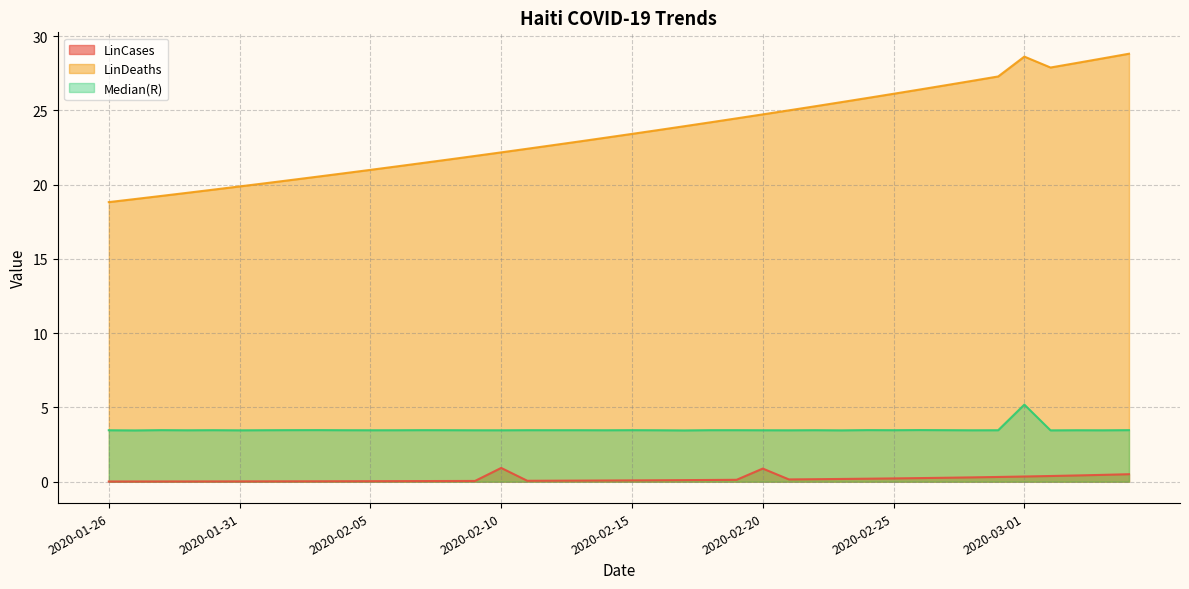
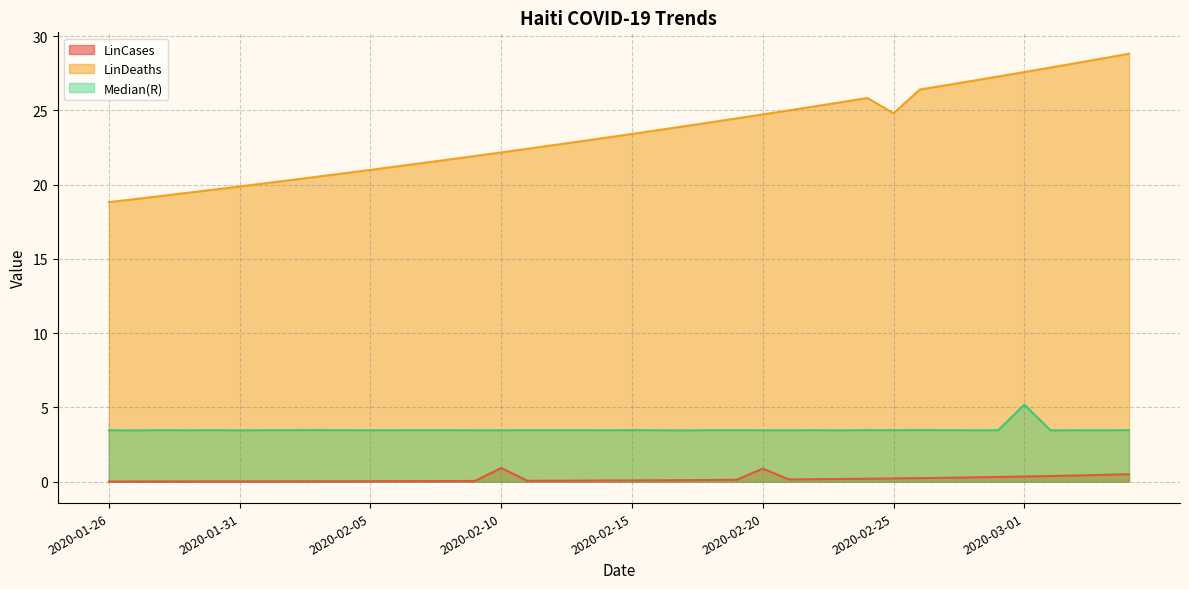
LinDeaths, 2020-02-25: 26.1 -> 24.8
LinDeaths, 2020-03-01: 28.6 -> 27.6
